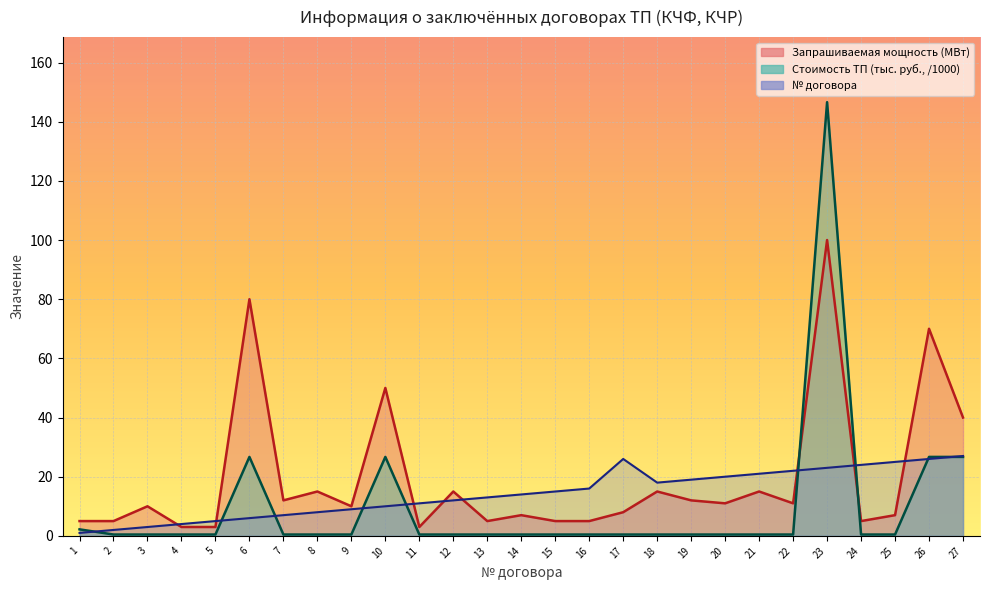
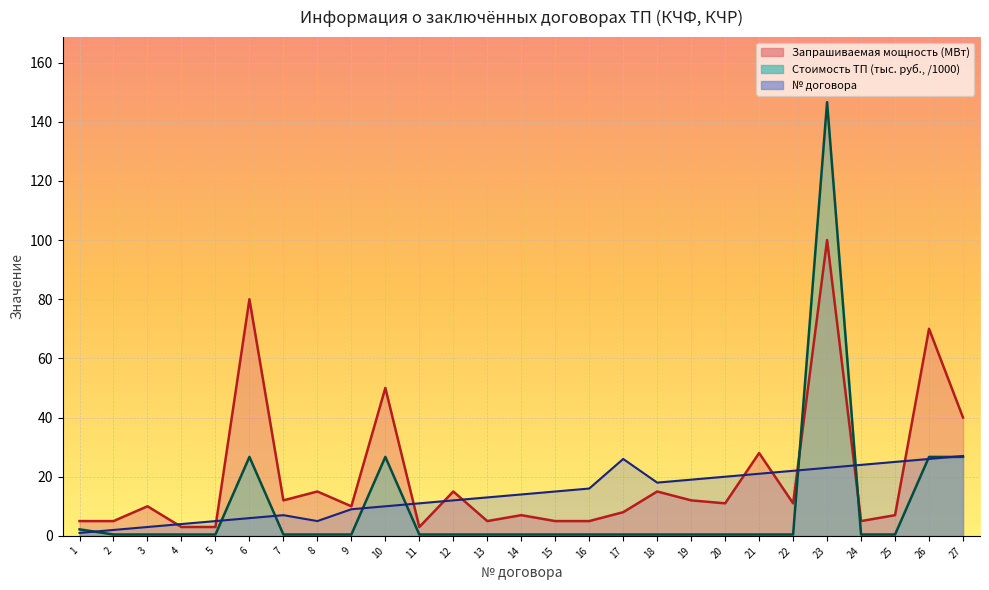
№ договора, 8: 8 -> 5
Запрашиваемая мощность (МВт), 21: 15 -> 28
